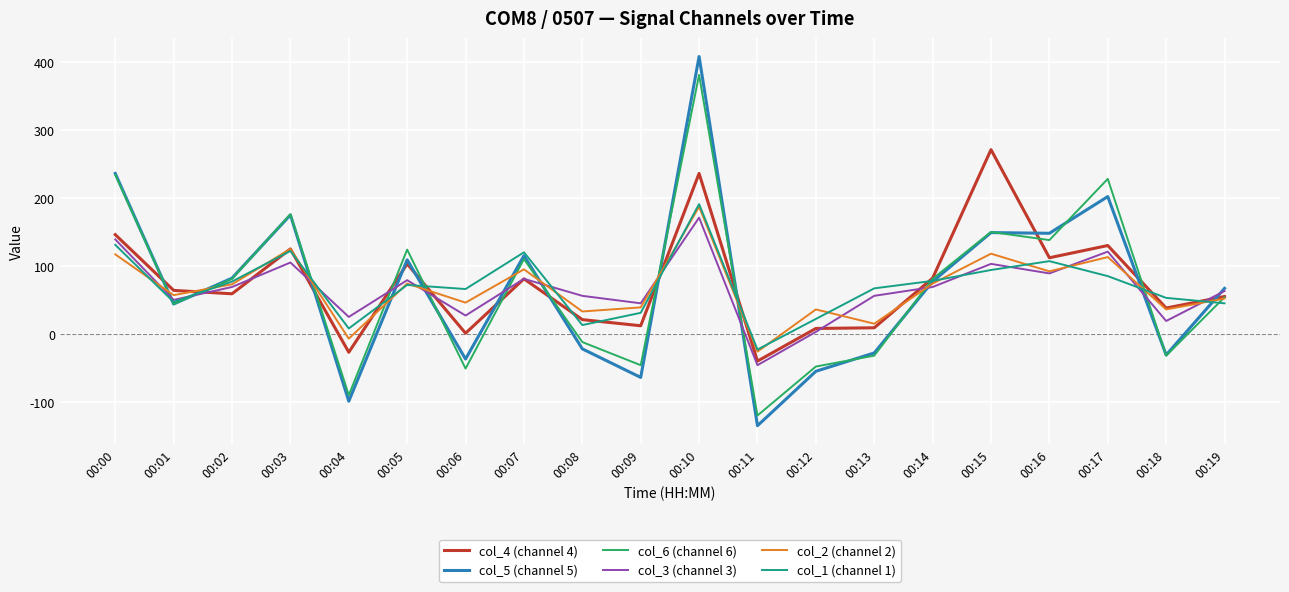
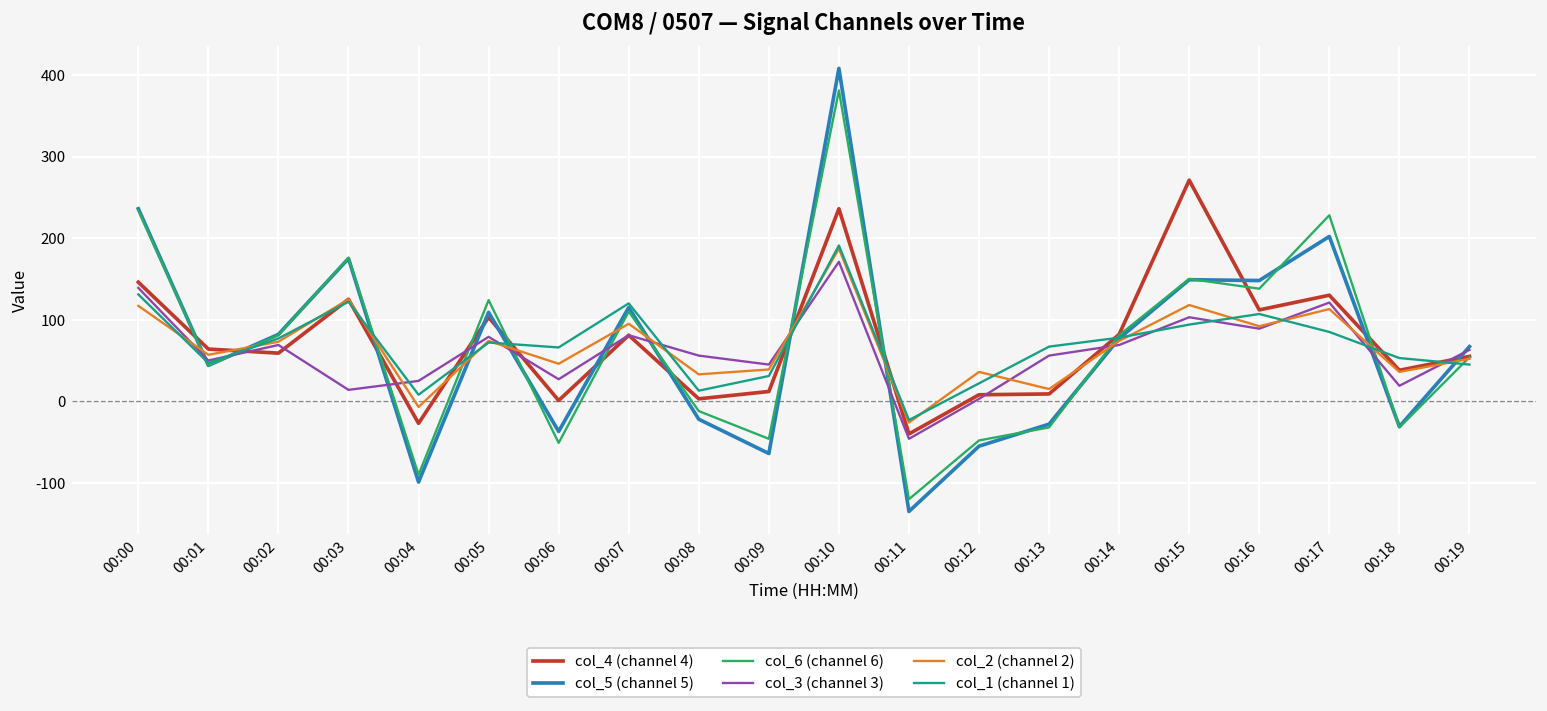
col_3 (channel 3), 00:03: 110 -> 10
col_4 (channel 4), 00:08: 20 -> 0
